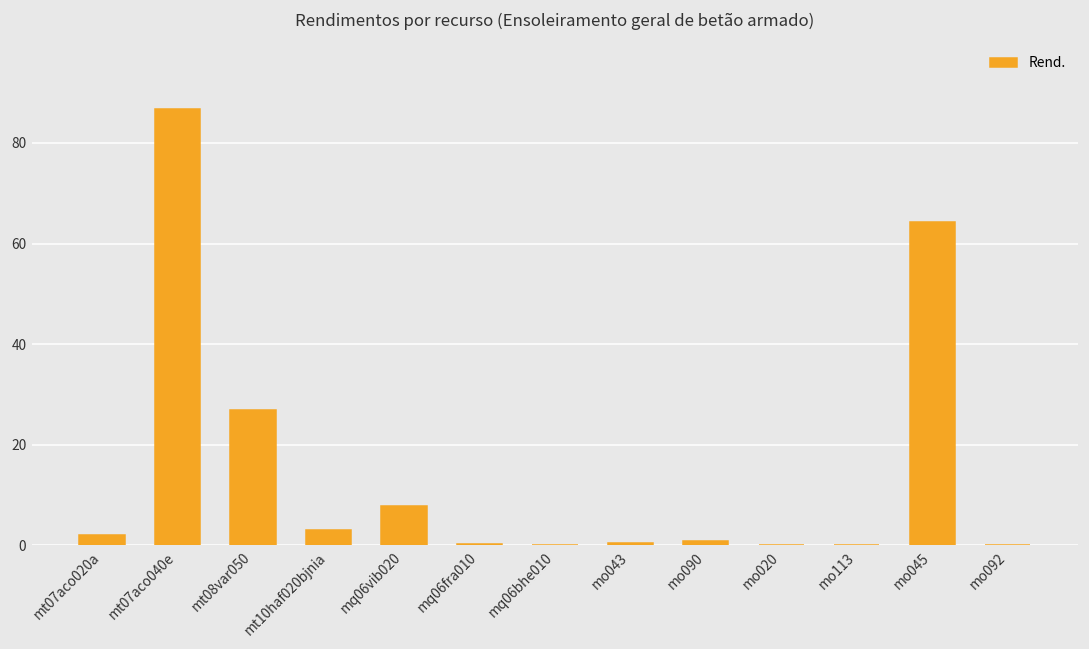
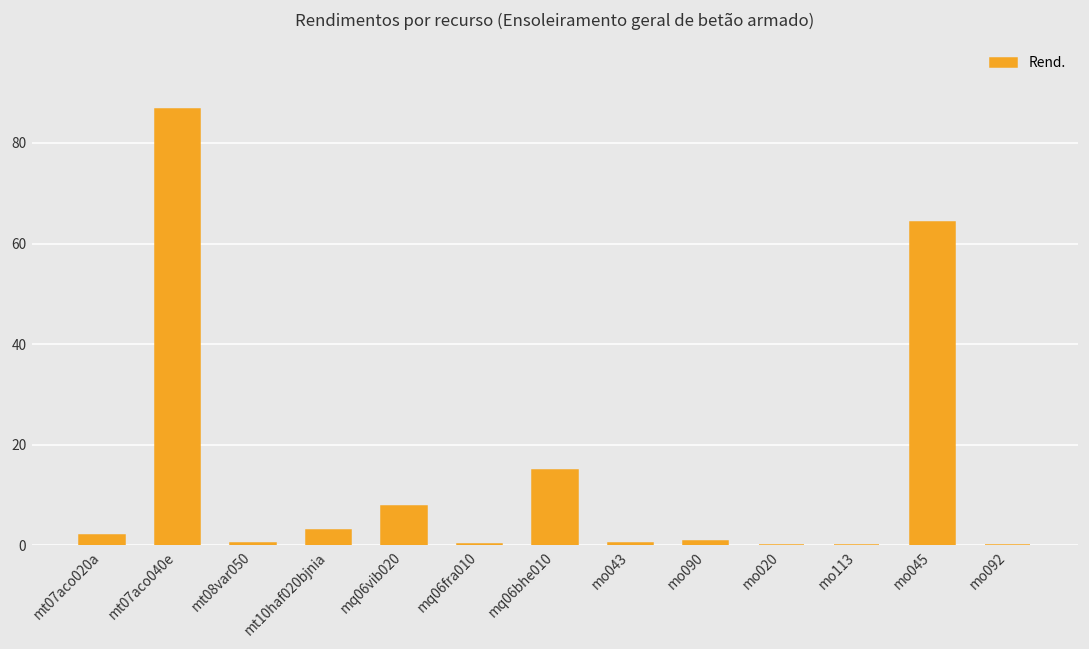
mt08var050: 27 -> 0
mq06bhe010: 0 -> 15
